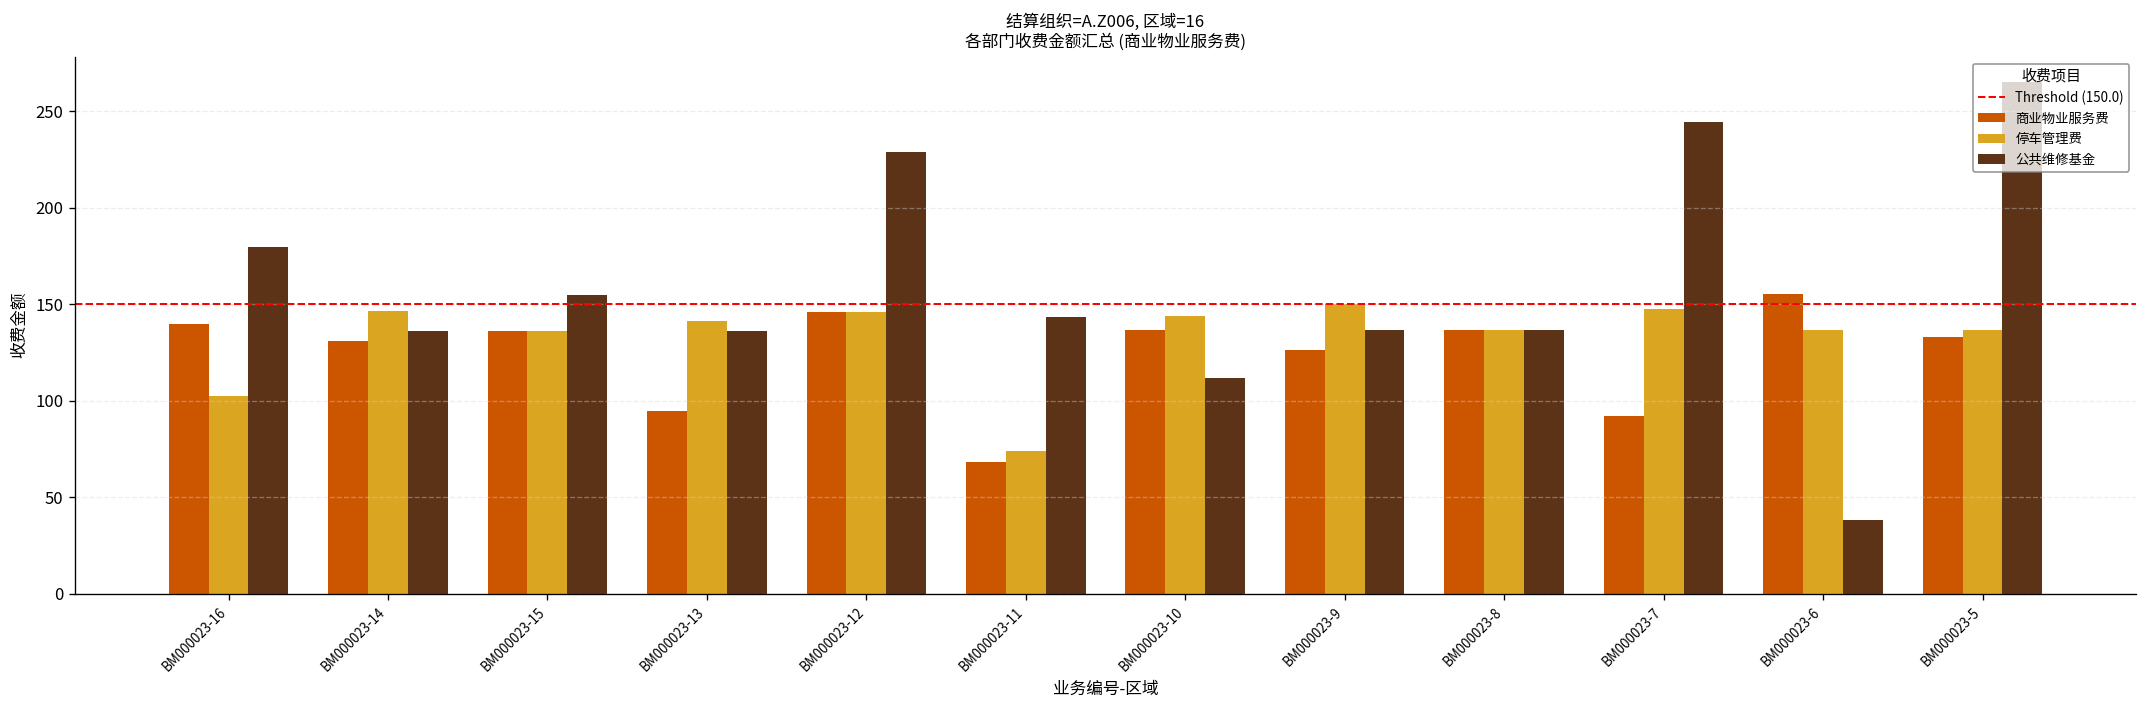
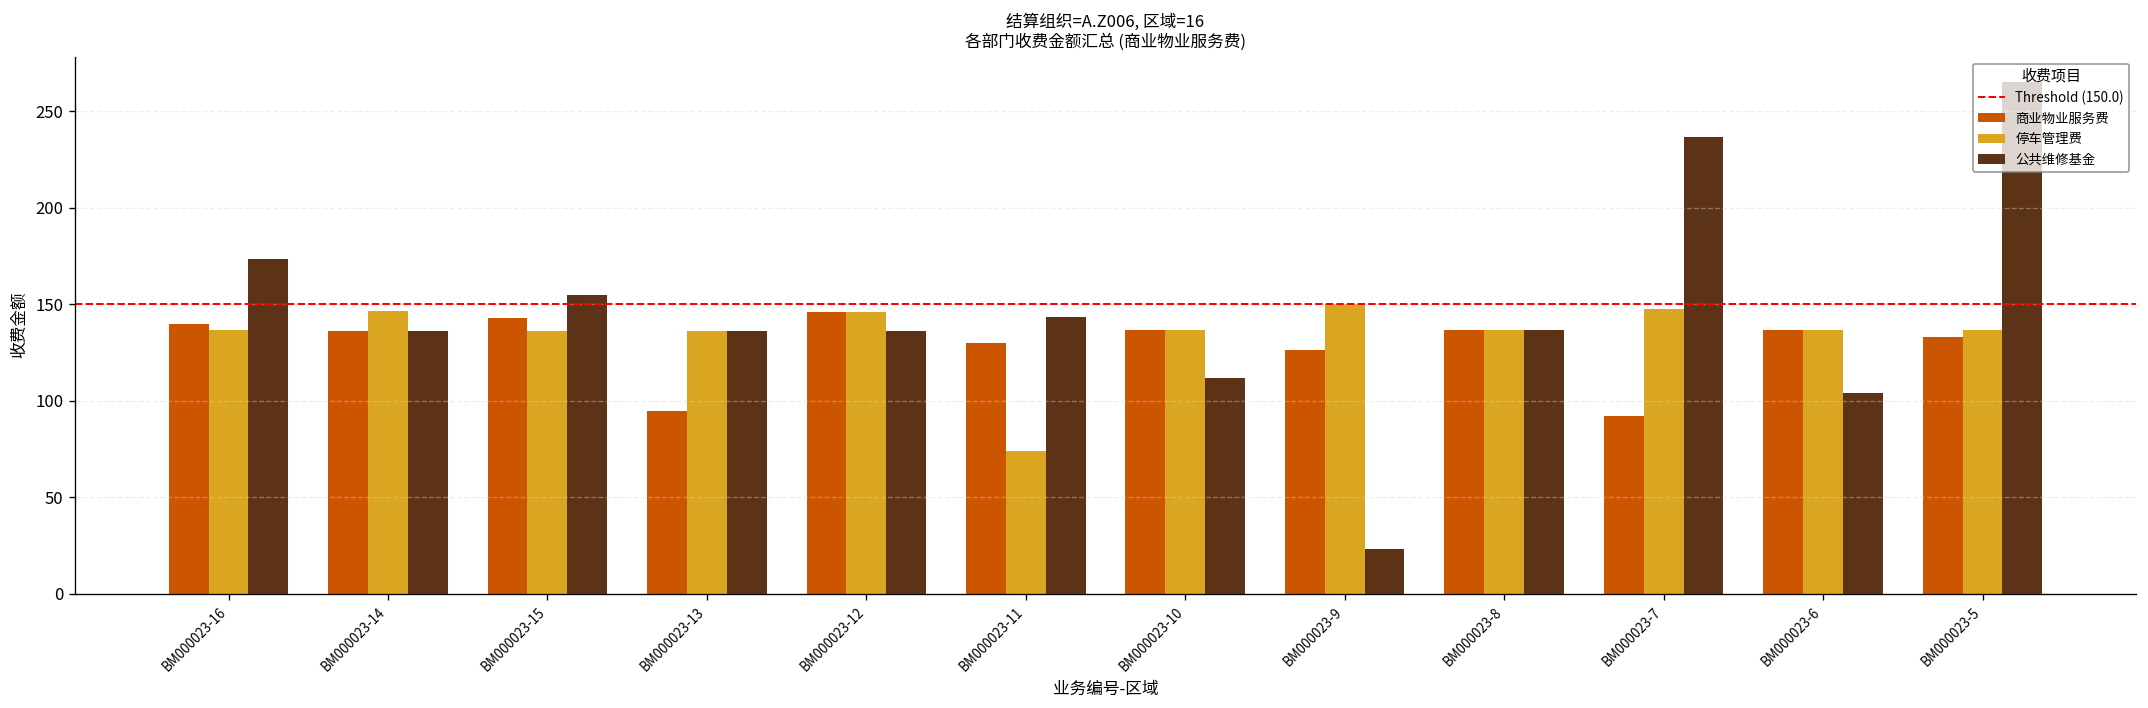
停车管理费, BM000023-16: 102 -> 136
公共维修基金, BM000023-16: 180 -> 174
商业物业服务费, BM000023-14: 131 -> 136
商业物业服务费, BM000023-15: 136 -> 143
停车管理费, BM000023-13: 141 -> 136
公共维修基金, BM000023-12: 229 -> 136
商业物业服务费, BM000023-11: 68 -> 130
停车管理费, BM000023-10: 144 -> 136
公共维修基金, BM000023-9: 136 -> 23
公共维修基金, BM000023-7: 245 -> 236
商业物业服务费, BM000023-6: 155 -> 136
公共维修基金, BM000023-6: 38 -> 104
